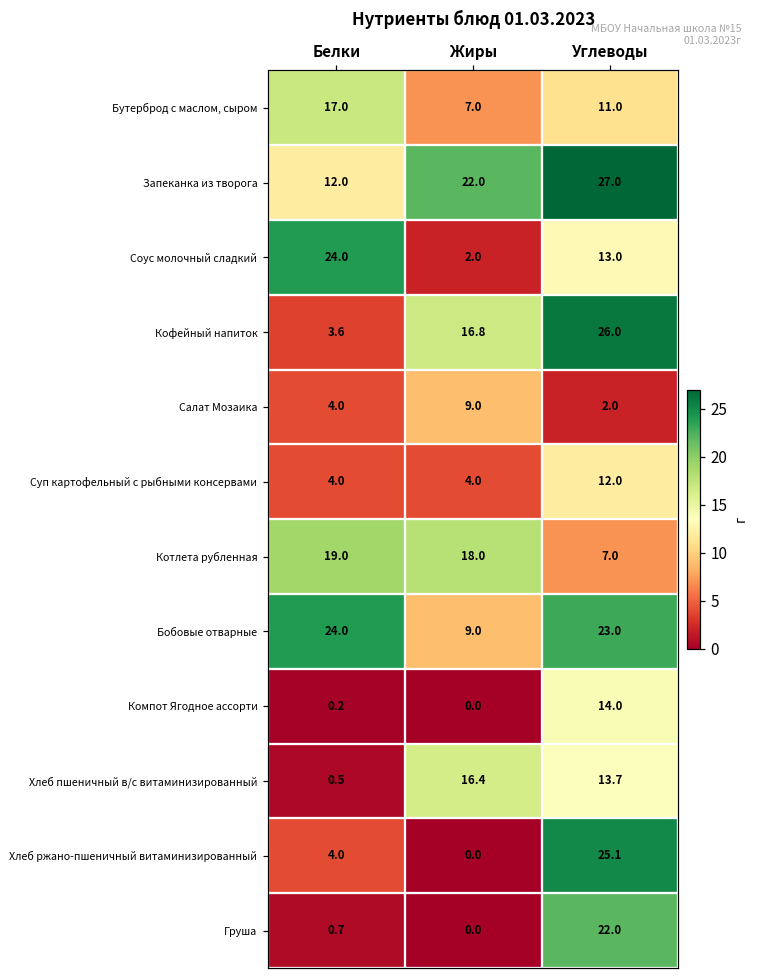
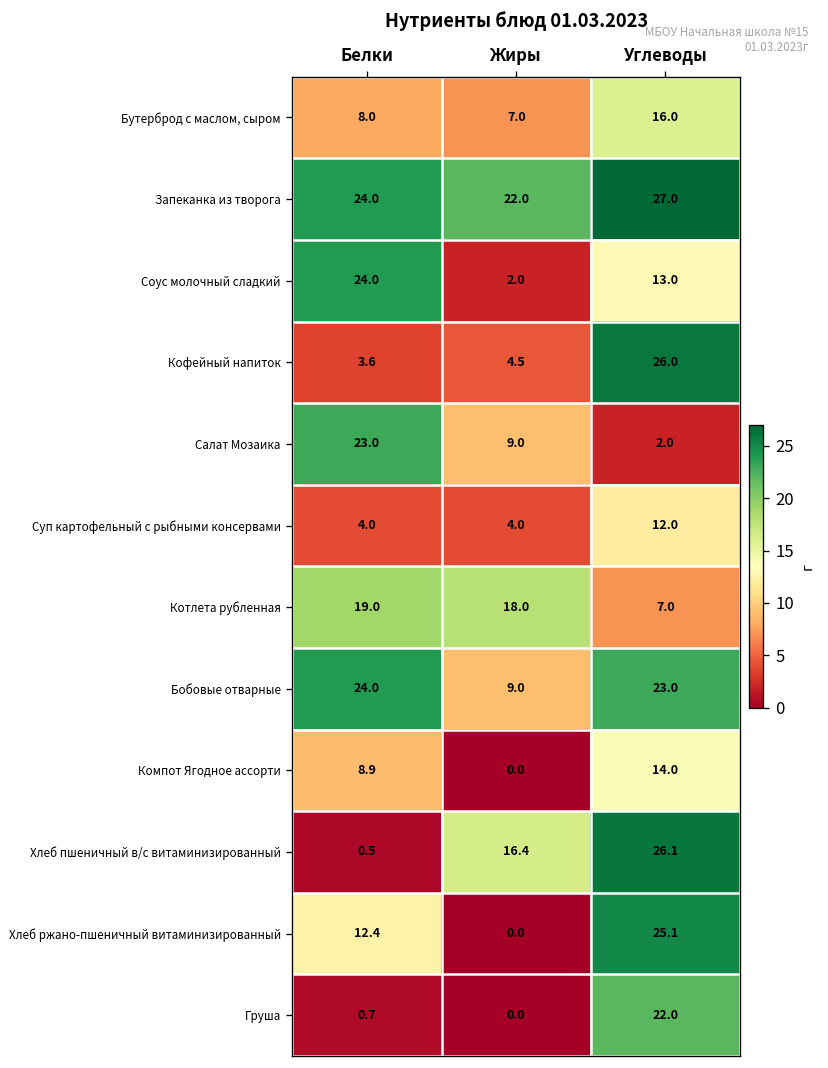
Бутерброд с маслом, сыром, Белки: 17.0 -> 8.0
Бутерброд с маслом, сыром, Углеводы: 11.0 -> 16.0
Запеканка из творога, Белки: 12.0 -> 24.0
Кофейный напиток, Жиры: 16.8 -> 4.5
Салат Мозаика, Белки: 4.0 -> 23.0
Компот Ягодное ассорти, Белки: 0.2 -> 8.9
Хлеб пшеничный в/с витаминизированный, Углеводы: 13.7 -> 26.1
Хлеб ржано-пшеничный витаминизированный, Белки: 4.0 -> 12.4
